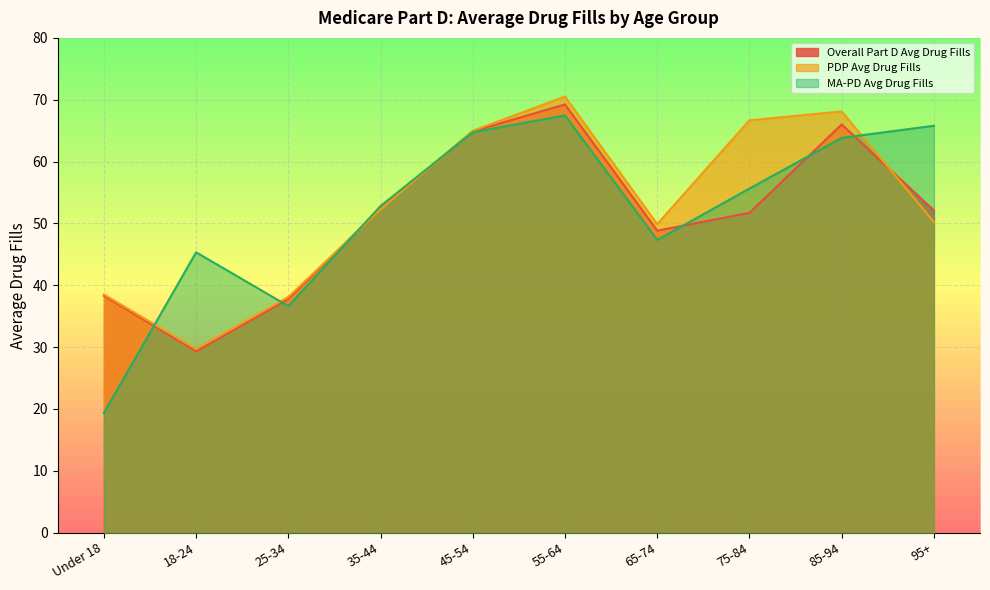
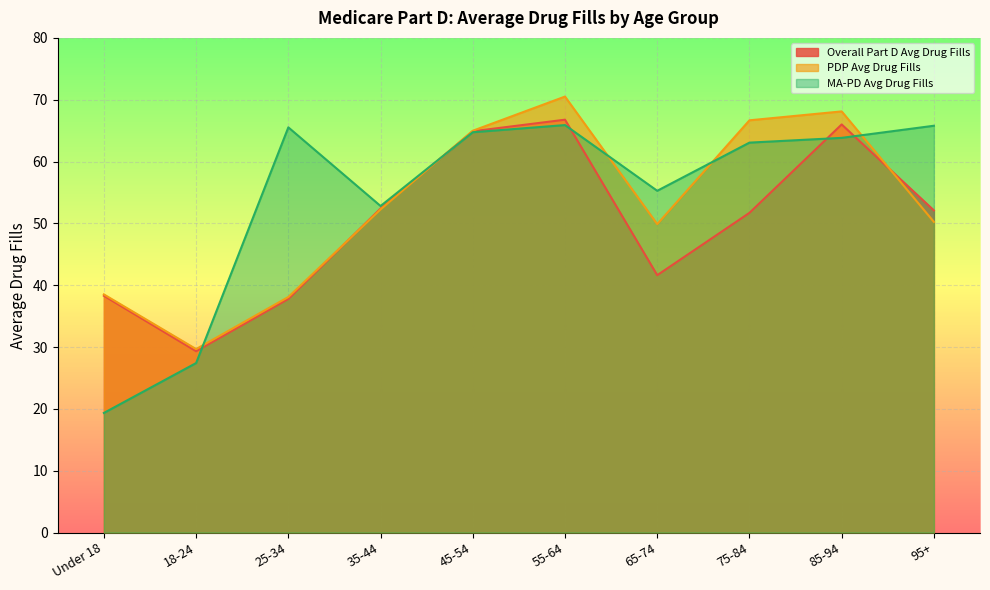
MA-PD Avg Drug Fills, 18-24: 45 -> 27
MA-PD Avg Drug Fills, 25-34: 37 -> 66
Overall Part D Avg Drug Fills, 55-64: 69 -> 67
MA-PD Avg Drug Fills, 55-64: 67 -> 66
Overall Part D Avg Drug Fills, 65-74: 49 -> 42
MA-PD Avg Drug Fills, 65-74: 47 -> 55
MA-PD Avg Drug Fills, 75-84: 56 -> 63
